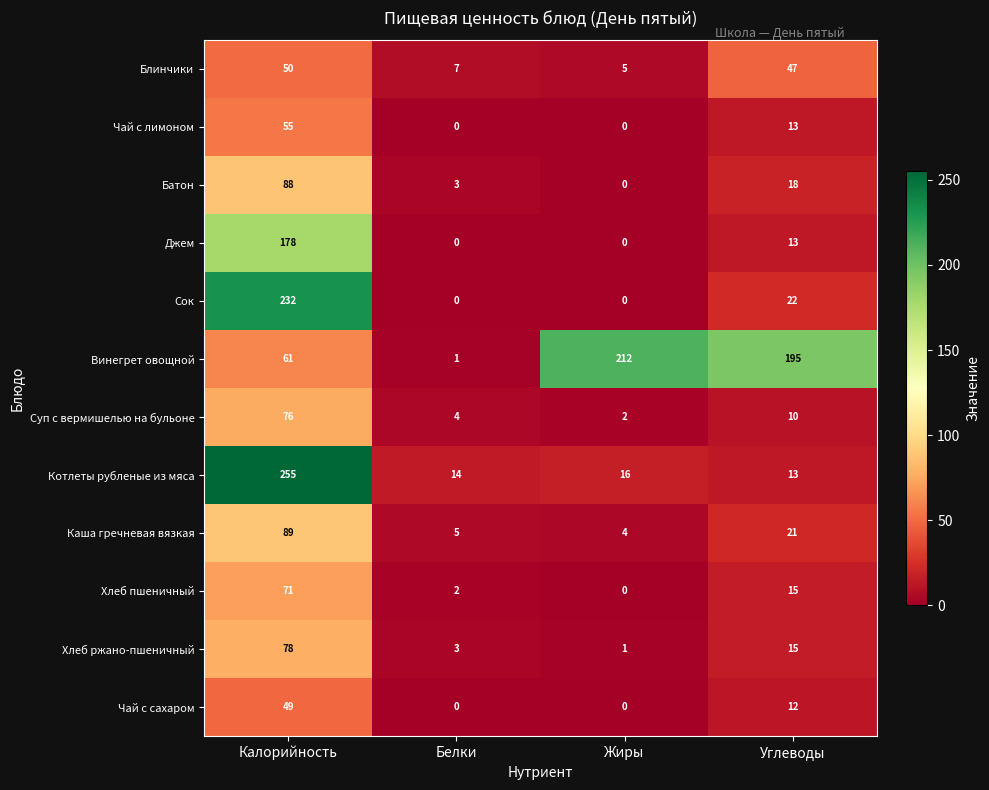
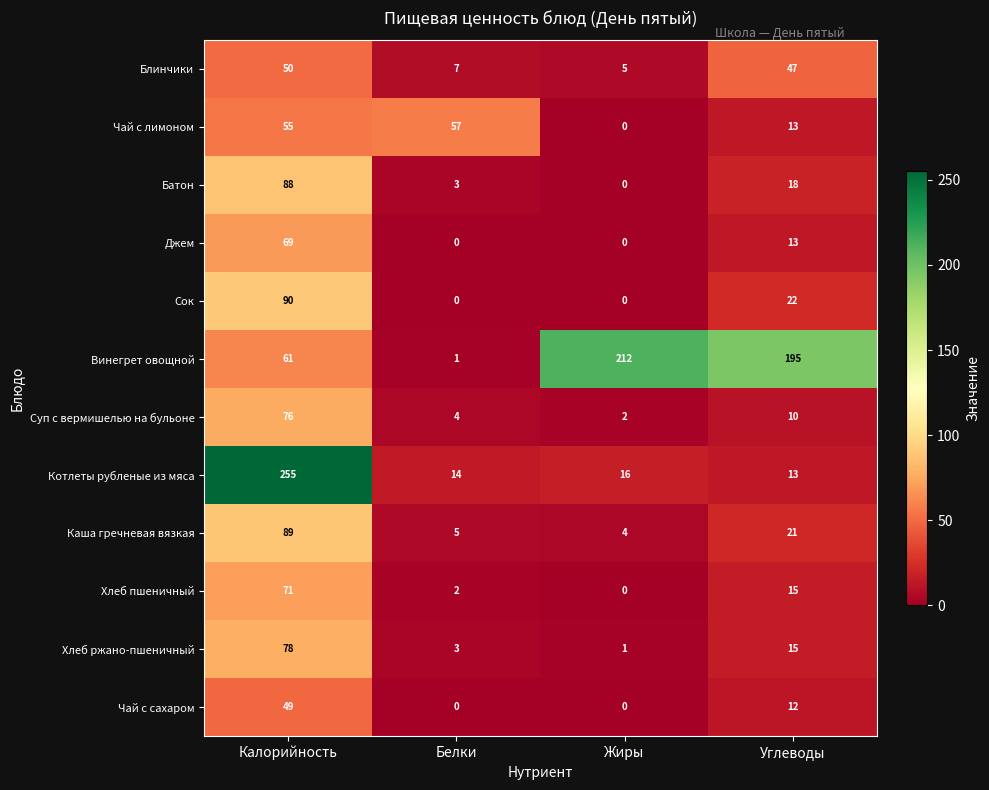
Чай с лимоном, Белки: 0 -> 57
Джем, Калорийность: 178 -> 69
Сок, Калорийность: 232 -> 90
